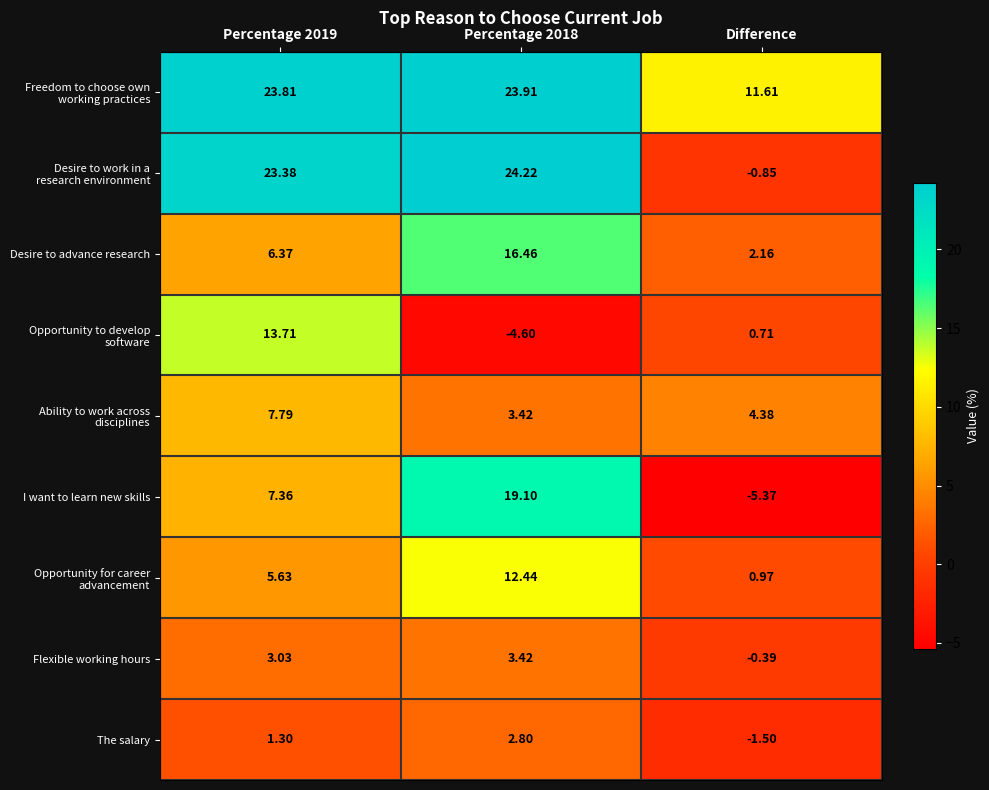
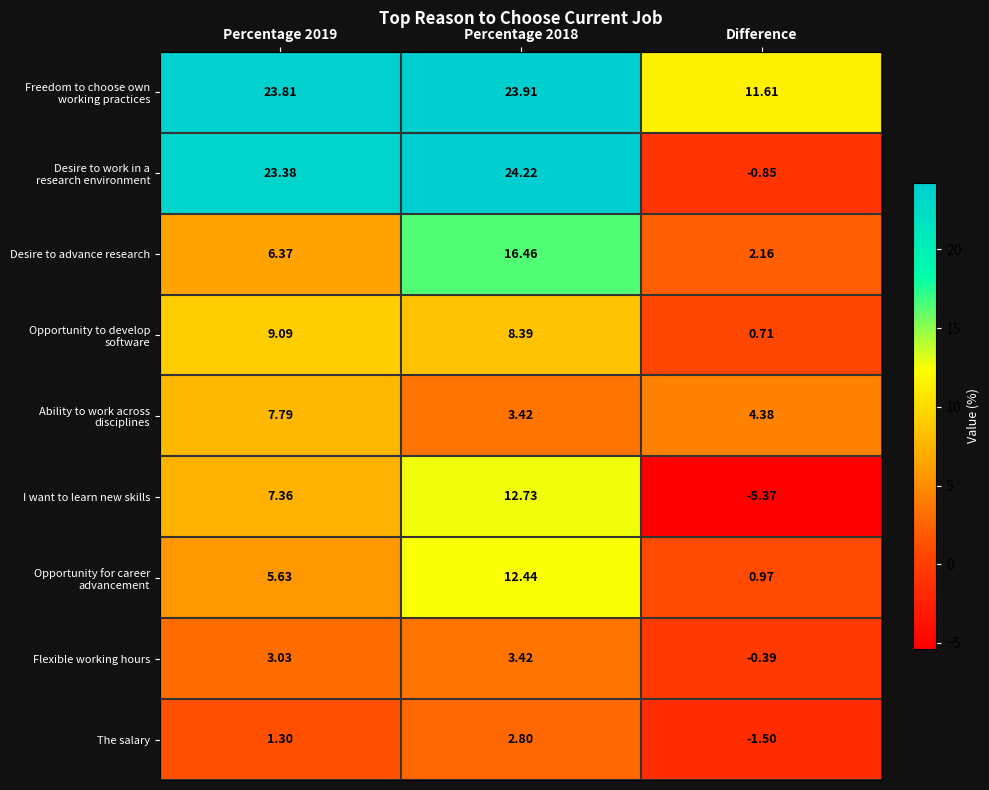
Opportunity to develop software, Percentage 2019: 13.71 -> 9.09
Opportunity to develop software, Percentage 2018: -4.60 -> 8.39
I want to learn new skills, Percentage 2018: 19.10 -> 12.73
